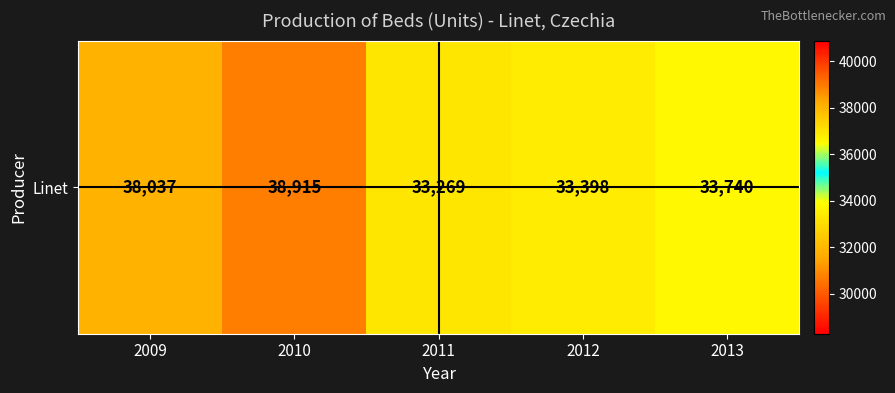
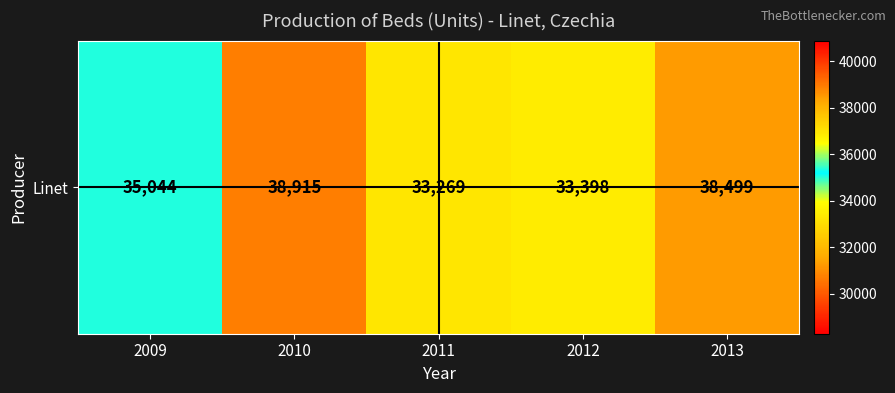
Linet, 2009: 38,037 -> 35,044
Linet, 2013: 33,740 -> 38,499
